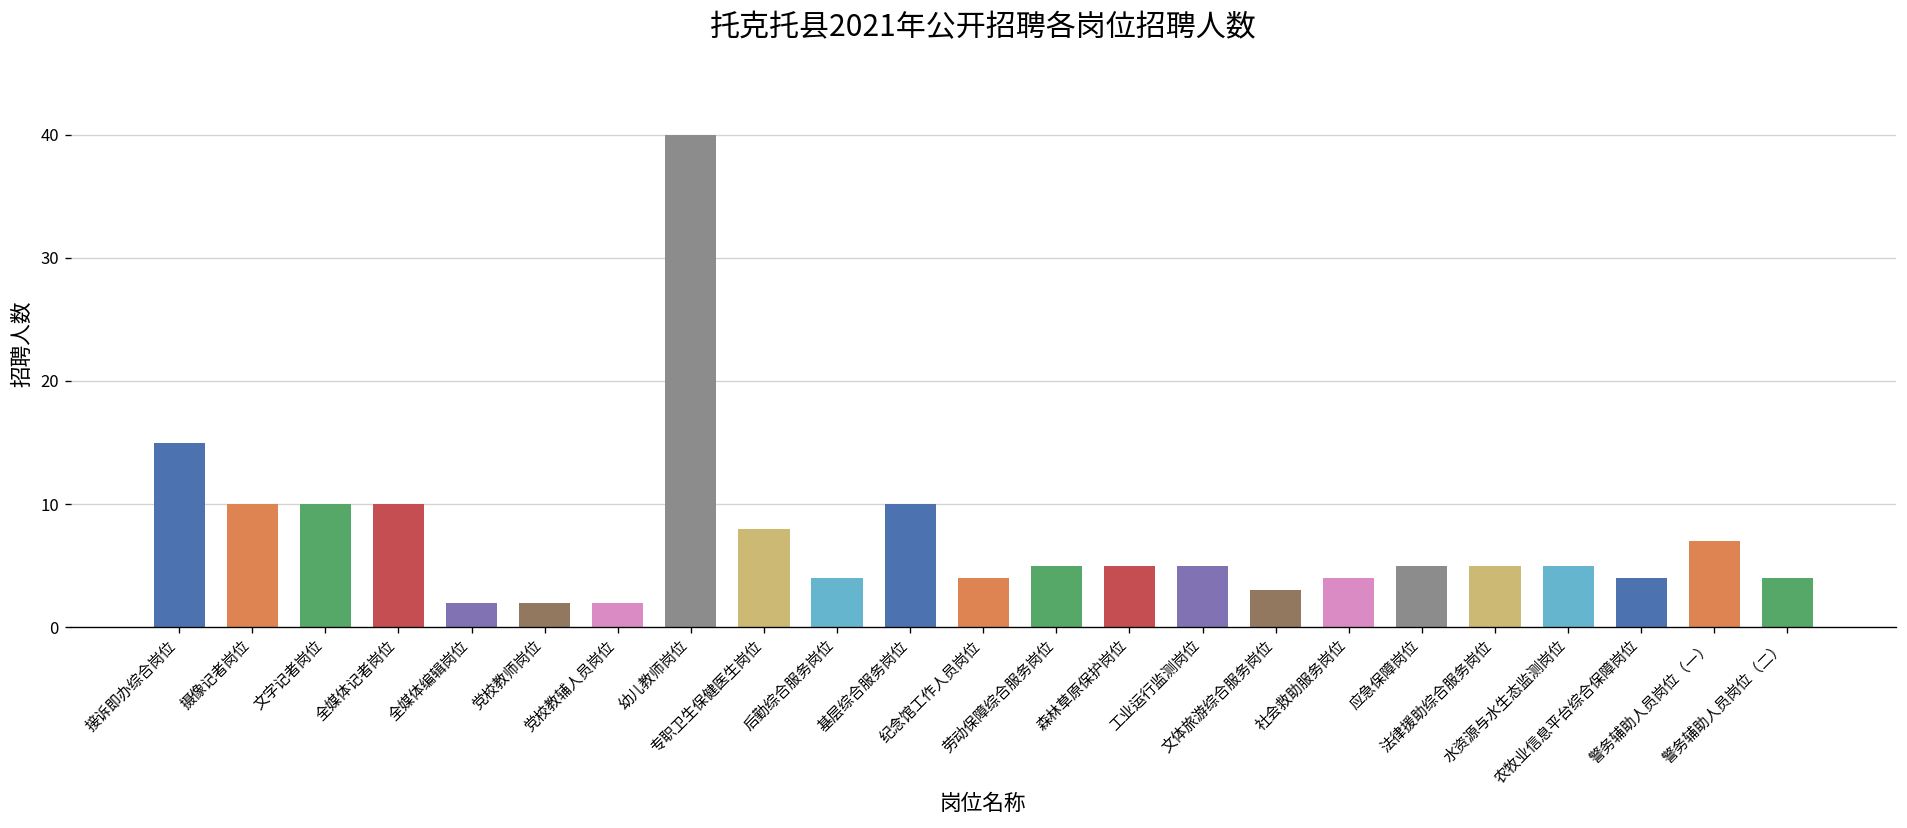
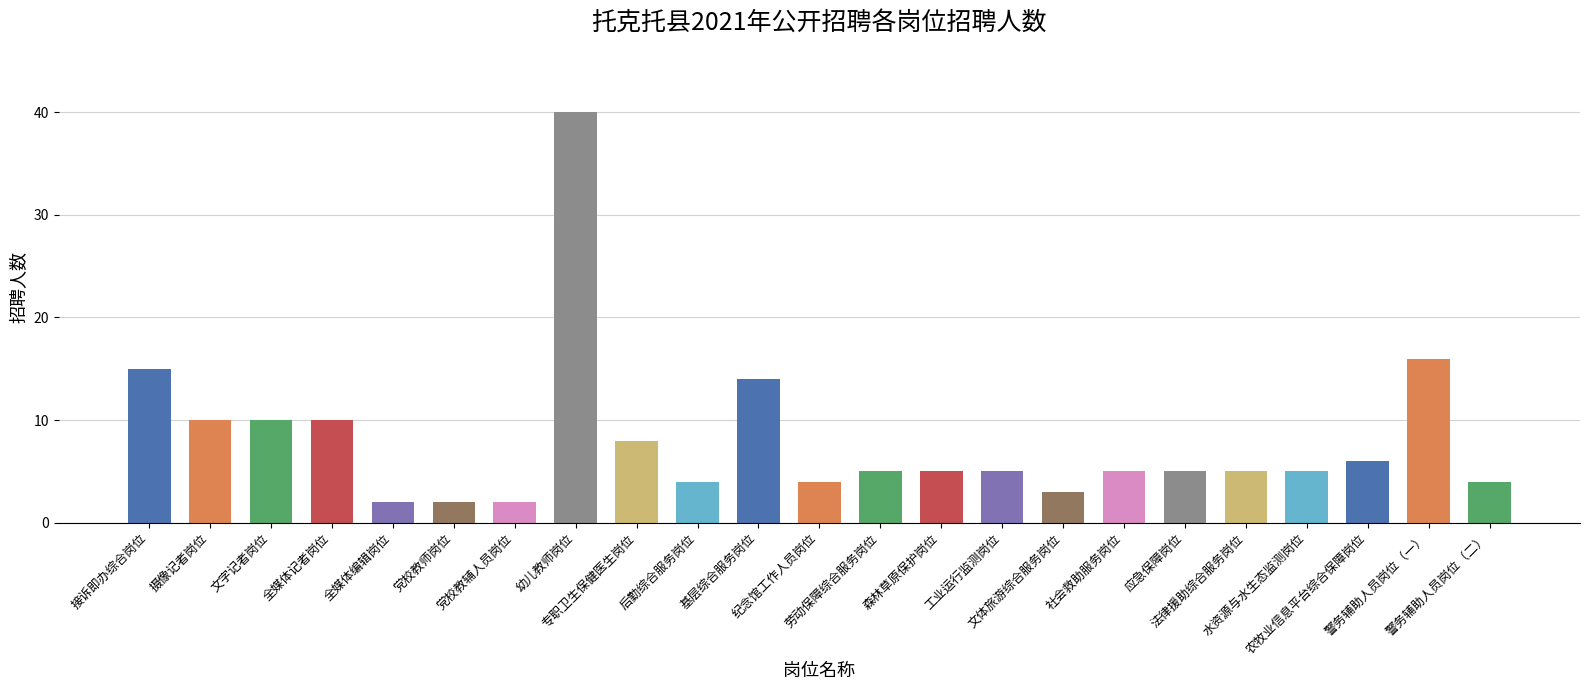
基层综合服务岗位: 10 -> 14
社会救助服务岗位: 4 -> 5
农牧业信息平台综合保障岗位: 4 -> 6
警务辅助人员岗位（一）: 7 -> 16
